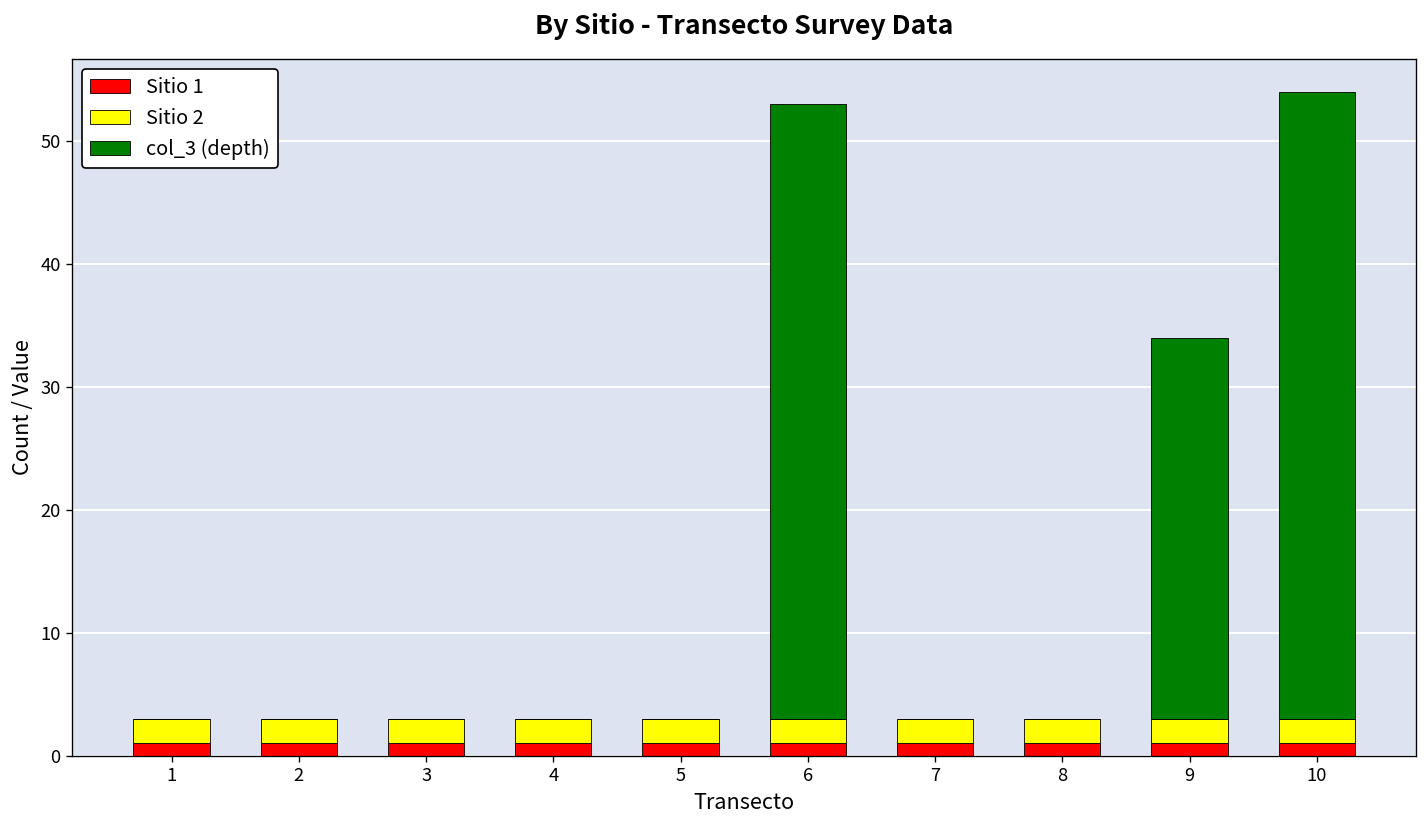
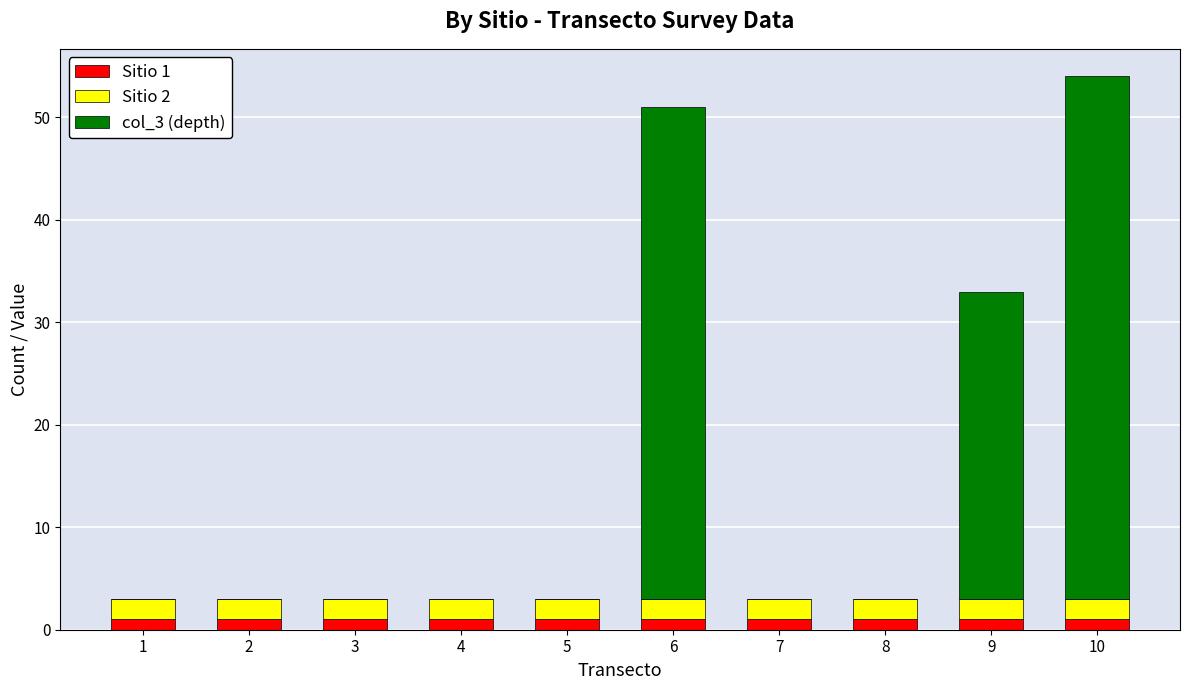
col_3 (depth), 6: 50 -> 48
col_3 (depth), 9: 31 -> 30
